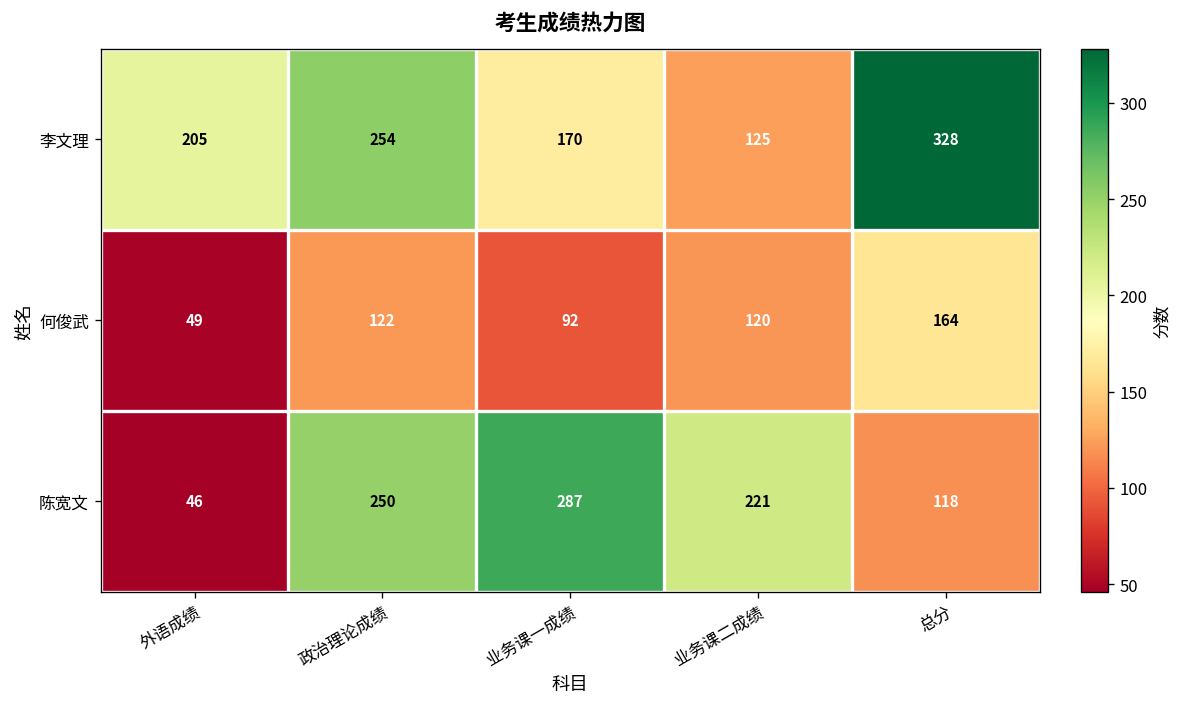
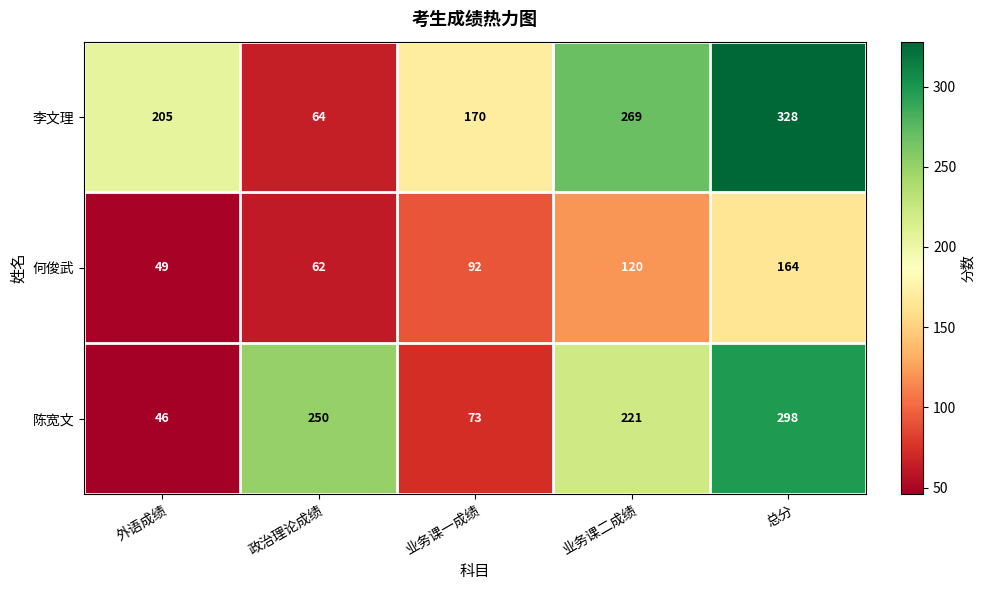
李文理, 政治理论成绩: 254 -> 64
李文理, 业务课二成绩: 125 -> 269
何俊武, 政治理论成绩: 122 -> 62
陈宽文, 业务课一成绩: 287 -> 73
陈宽文, 总分: 118 -> 298
